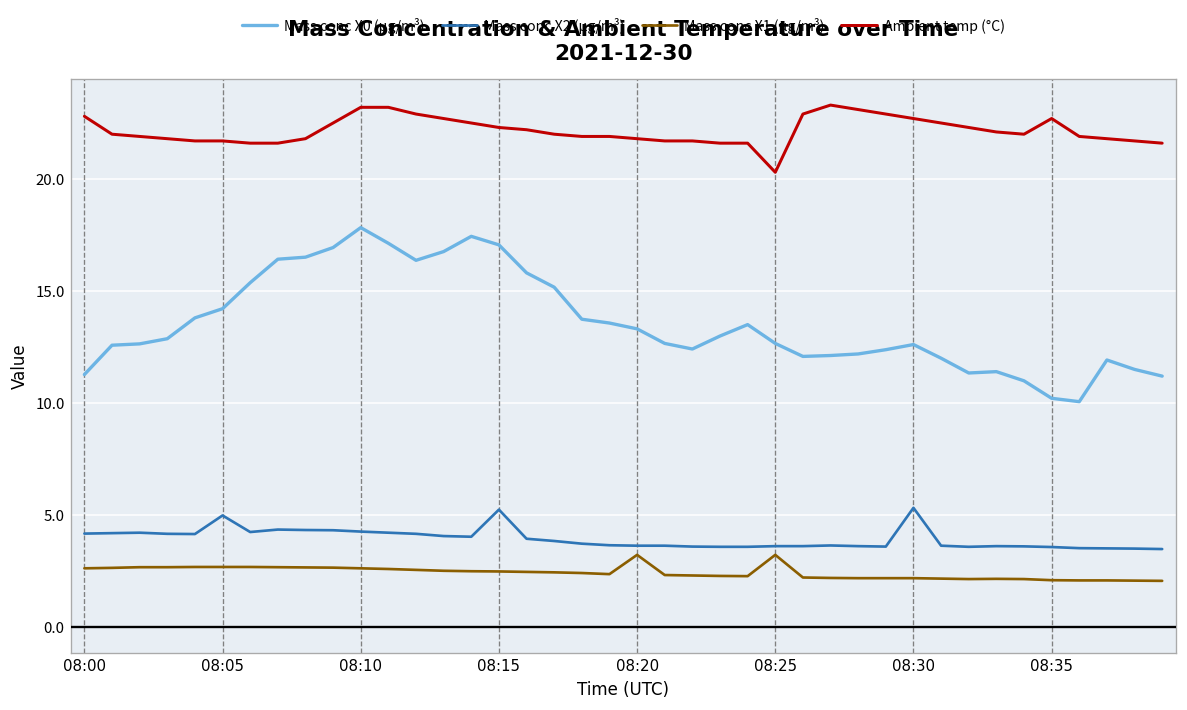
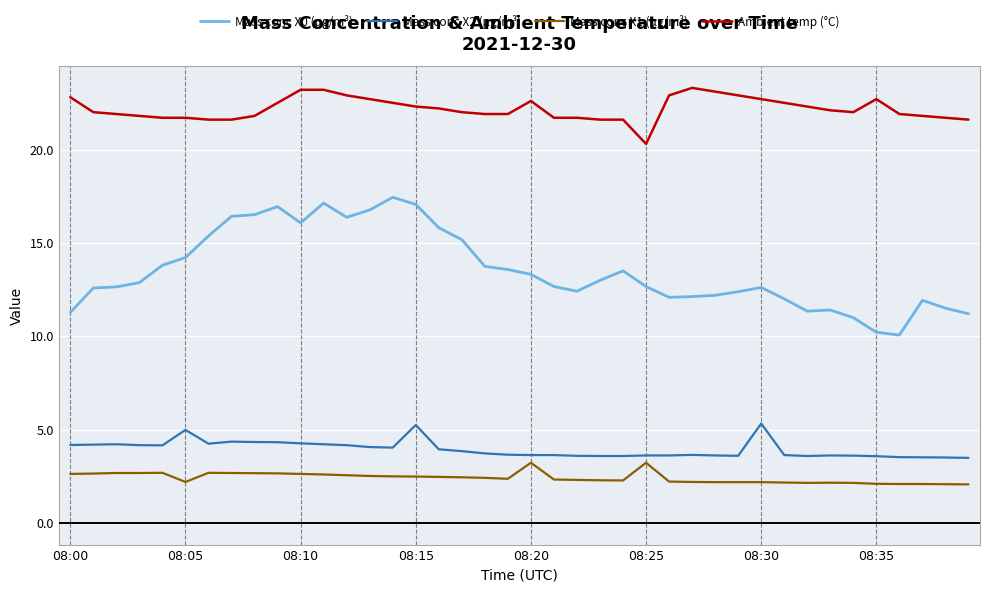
Mass conc X1 (μg/m³), 08:05: 2.7 -> 2.2
Mass conc X0 (μg/m³), 08:10: 17.8 -> 16.1
Ambient temp (°C), 08:20: 21.8 -> 22.6
